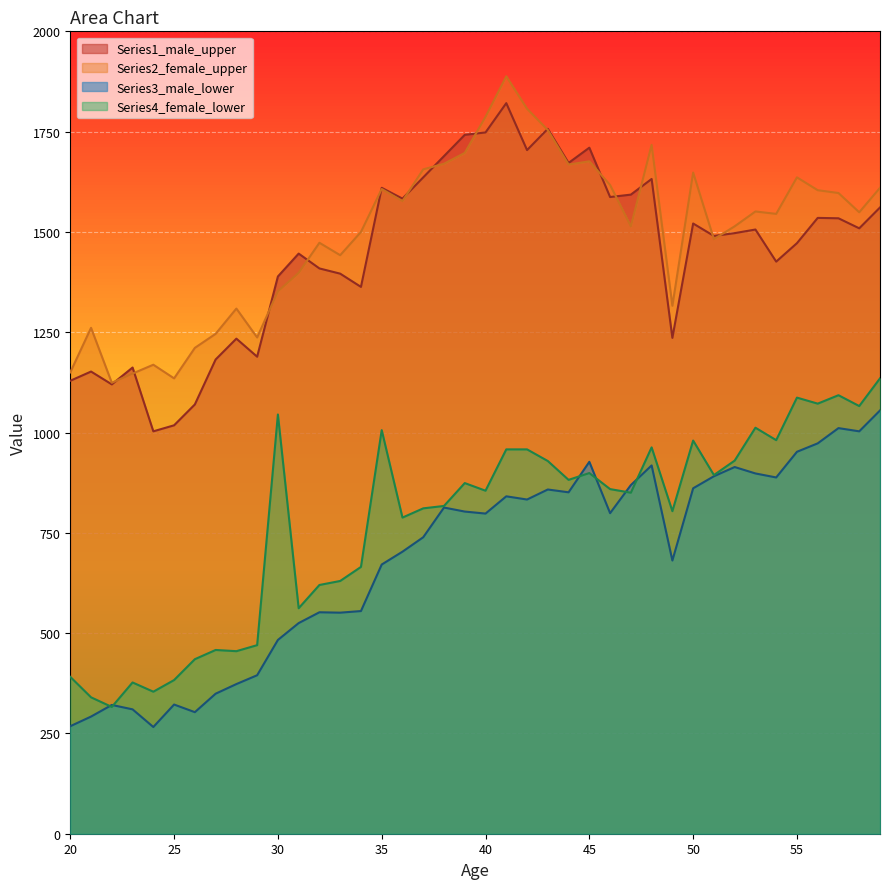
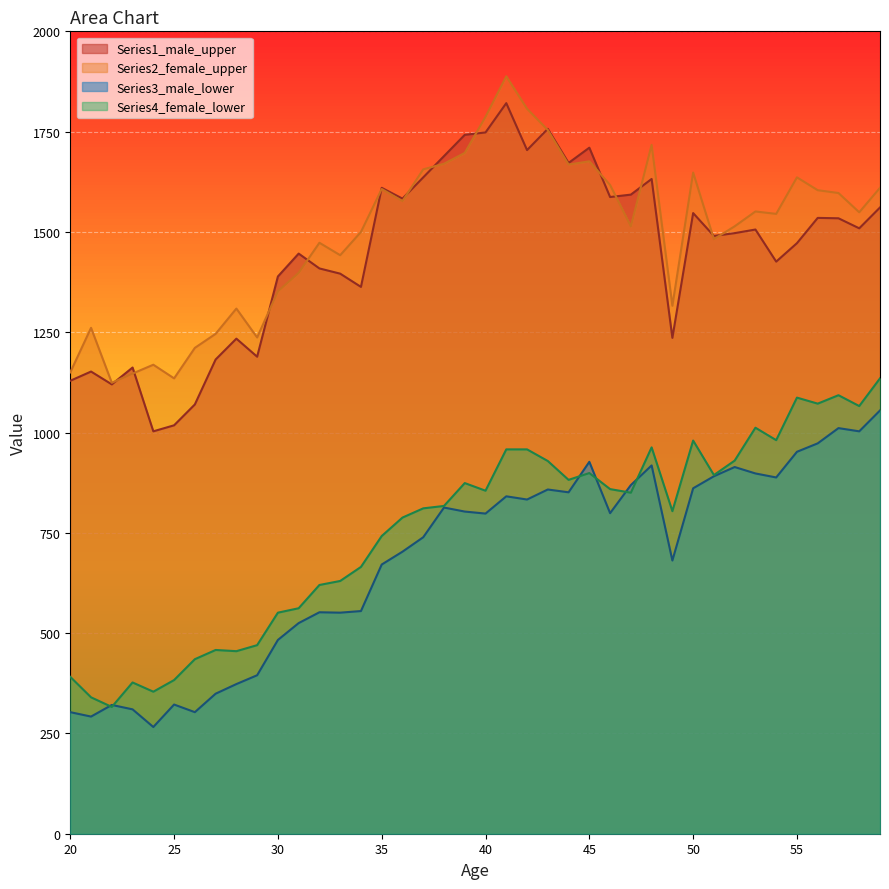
Series3_male_lower, 20: 270 -> 300
Series4_female_lower, 30: 1050 -> 550
Series4_female_lower, 35: 1010 -> 740
Series1_male_upper, 50: 1520 -> 1550
